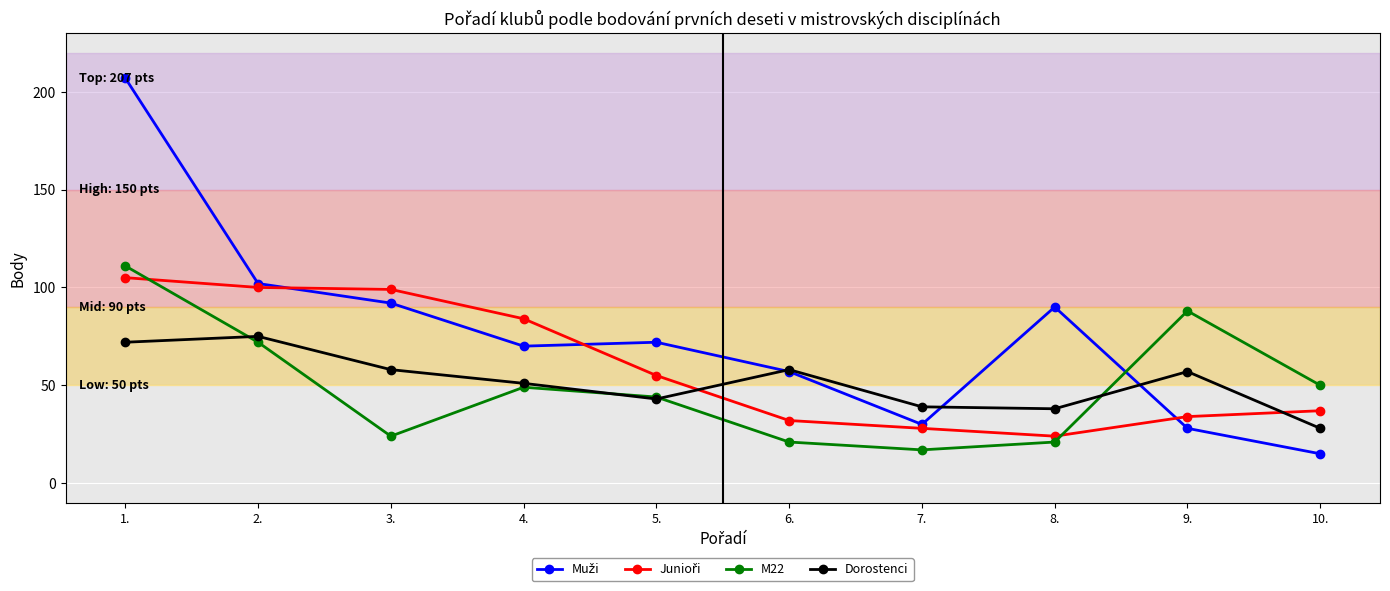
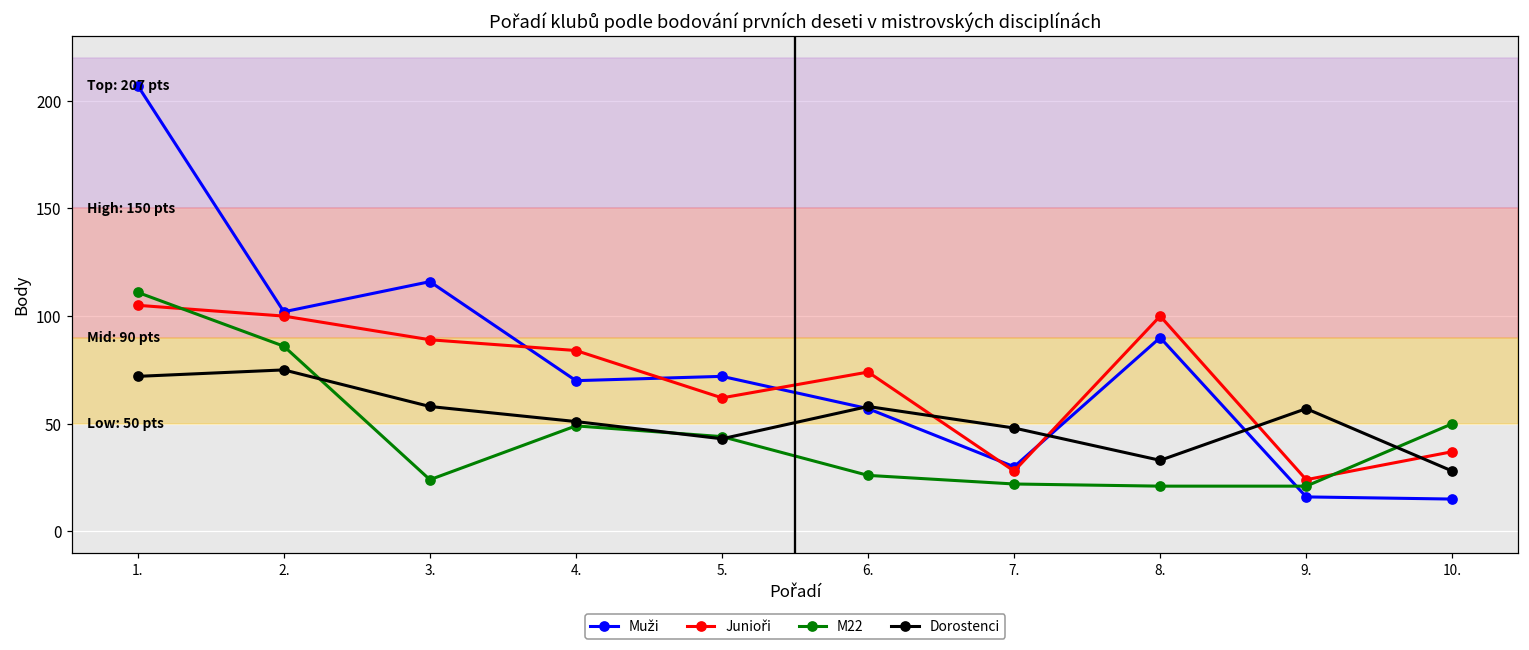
M22, 2.: 72 -> 86
Muži, 3.: 92 -> 116
Junioři, 3.: 99 -> 89
Junioři, 5.: 55 -> 62
Junioři, 6.: 32 -> 74
M22, 6.: 21 -> 26
M22, 7.: 17 -> 22
Dorostenci, 7.: 39 -> 48
Junioři, 8.: 24 -> 100
Dorostenci, 8.: 38 -> 33
Muži, 9.: 28 -> 16
Junioři, 9.: 34 -> 24
M22, 9.: 88 -> 21
